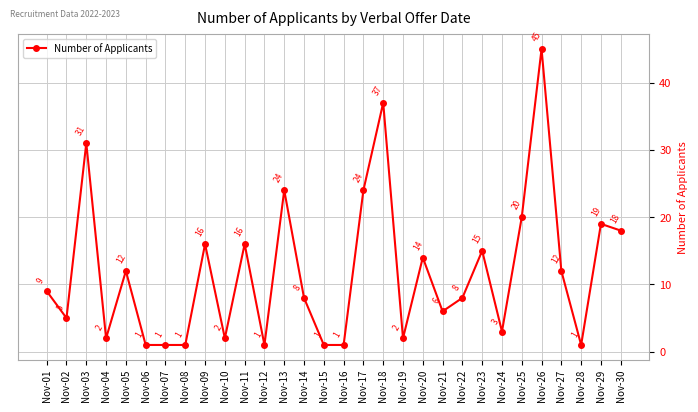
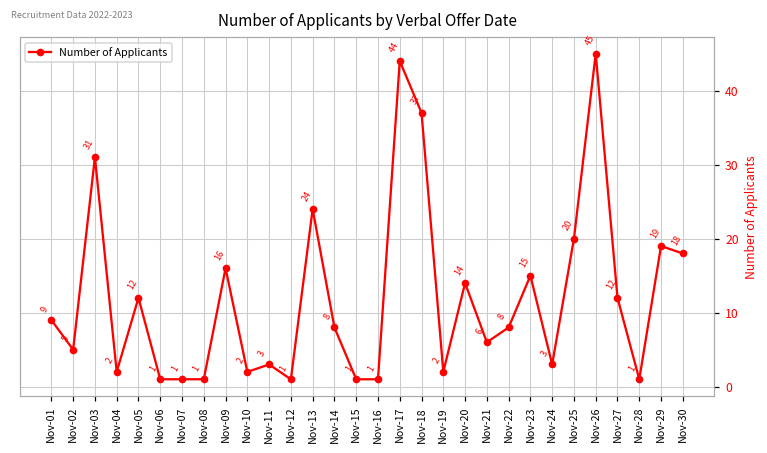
Nov-11: 16 -> 3
Nov-17: 24 -> 44
